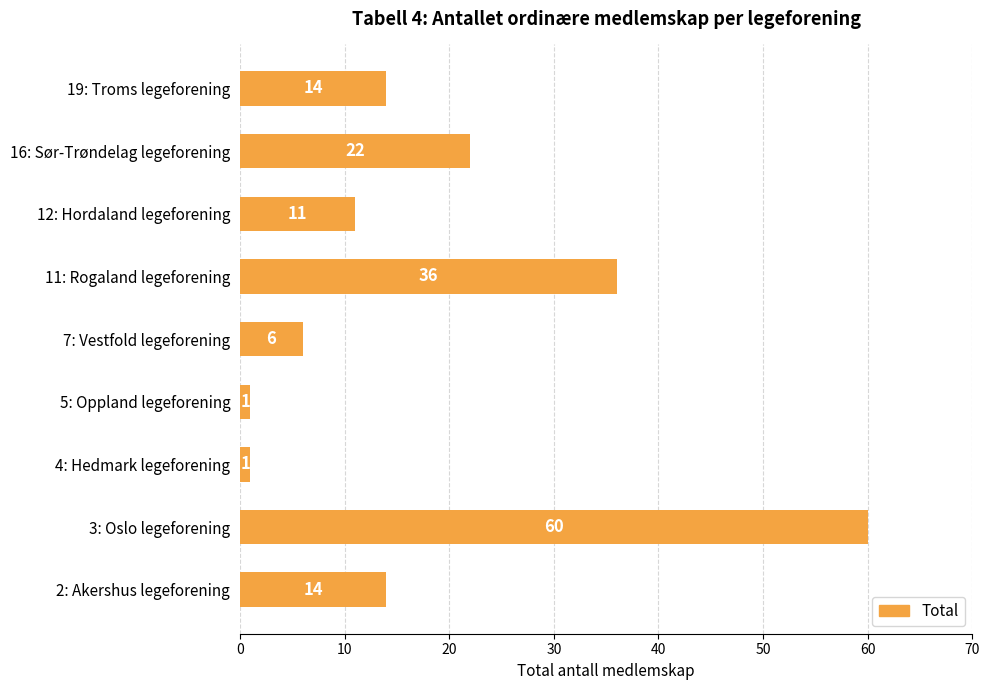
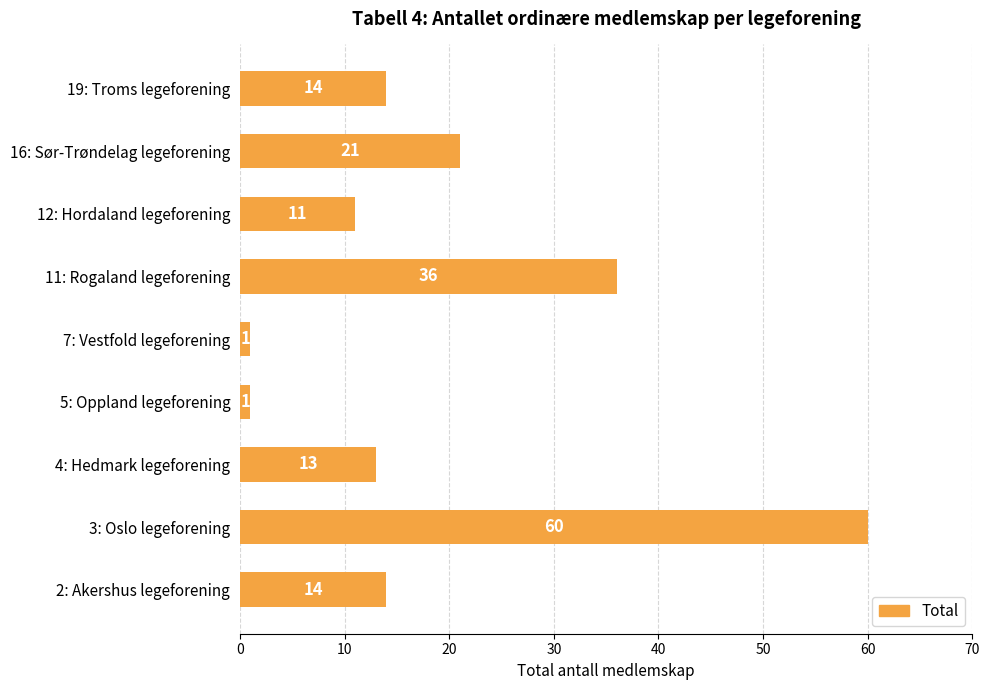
16: Sør-Trøndelag legeforening: 22 -> 21
7: Vestfold legeforening: 6 -> 1
4: Hedmark legeforening: 1 -> 13
